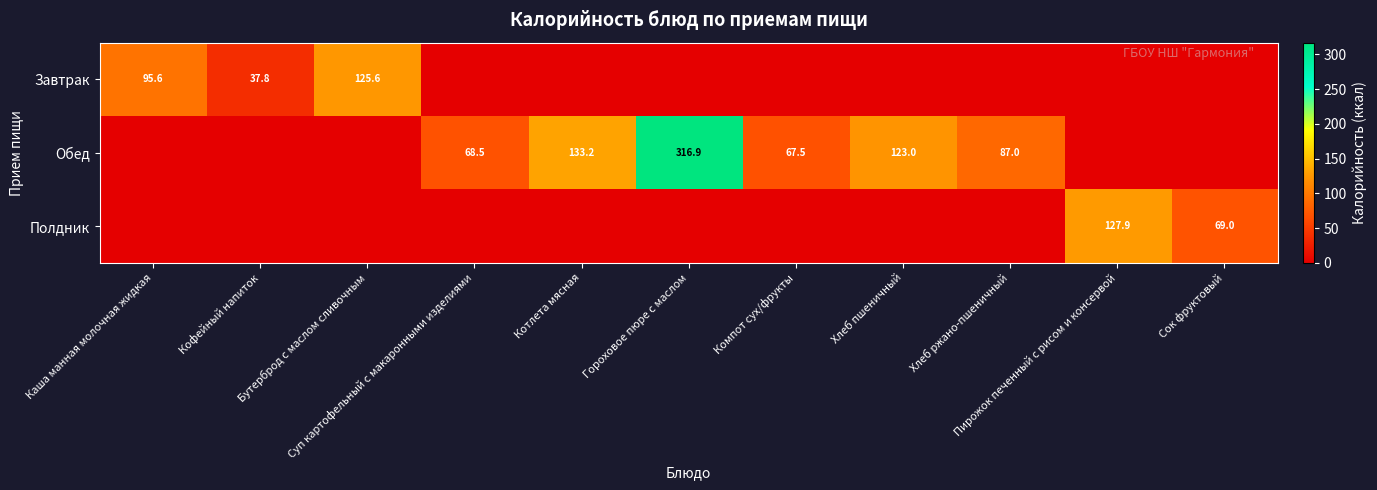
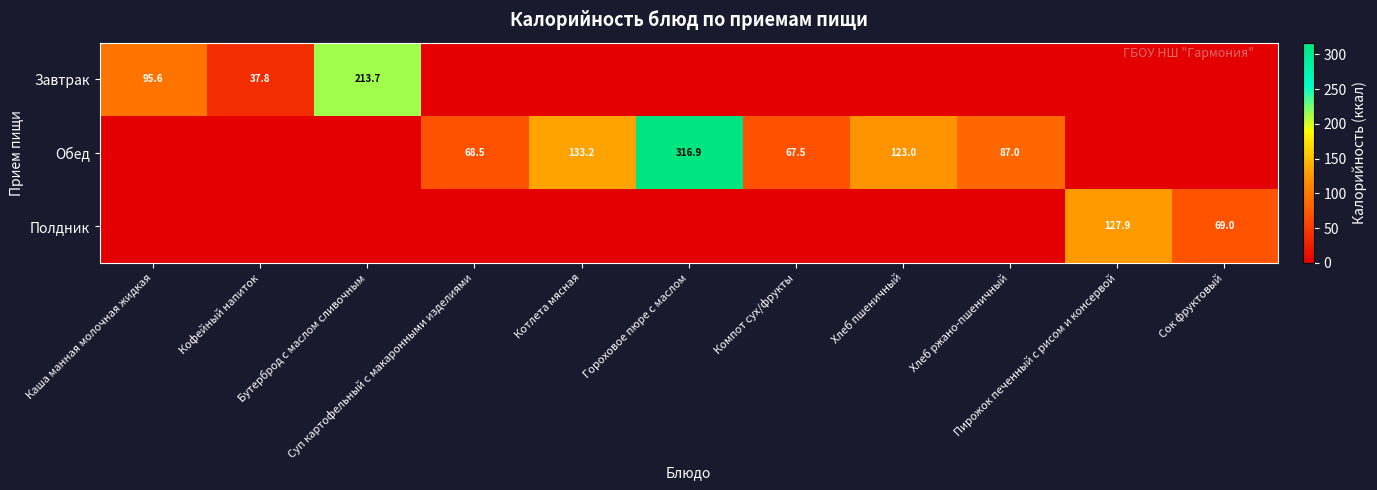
Завтрак, Бутерброд с маслом сливочным: 125.6 -> 213.7
